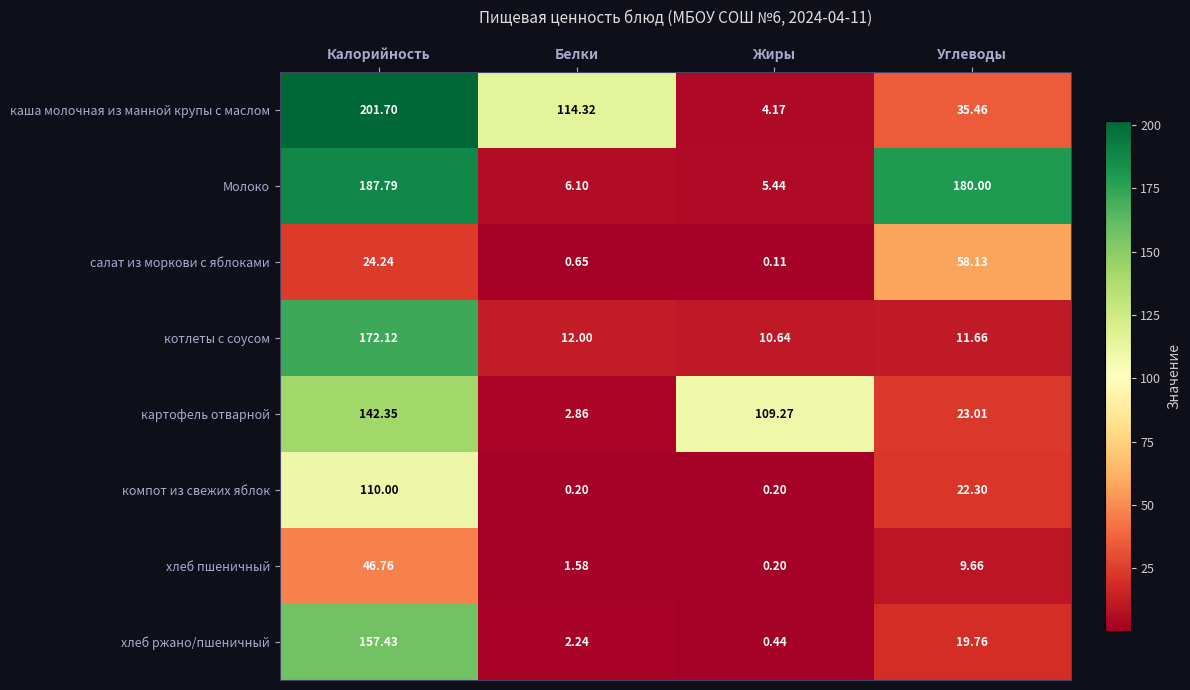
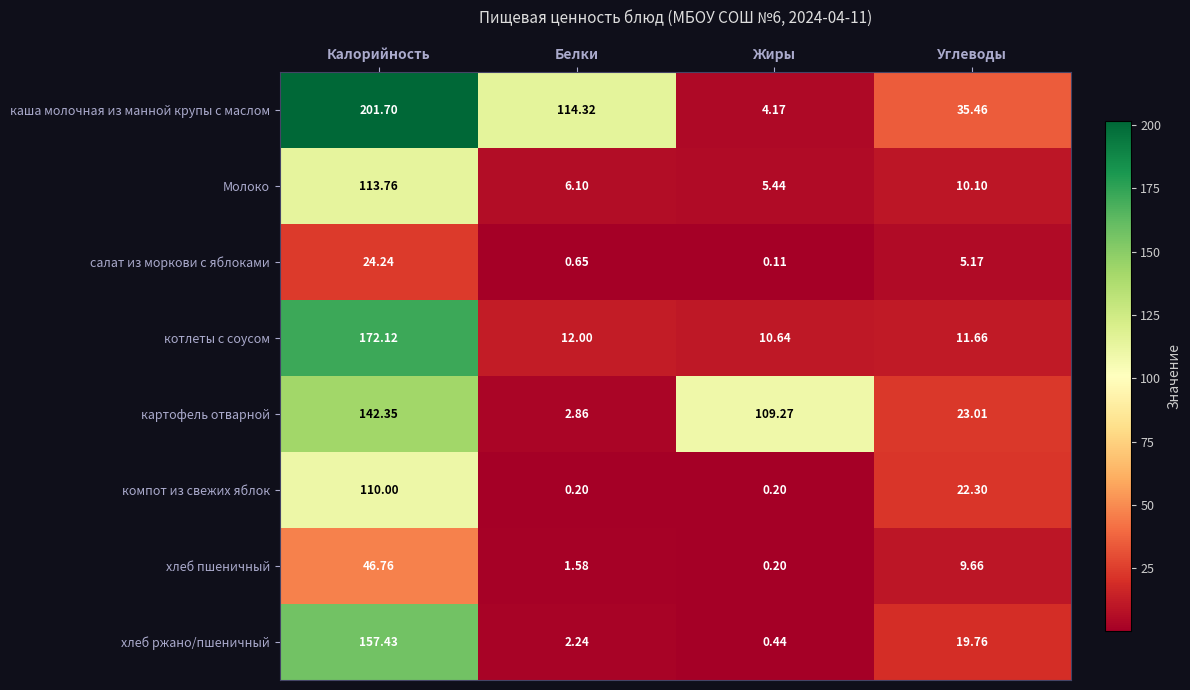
Молоко, Калорийность: 187.79 -> 113.76
Молоко, Углеводы: 180.00 -> 10.10
салат из моркови с яблоками, Углеводы: 58.13 -> 5.17
